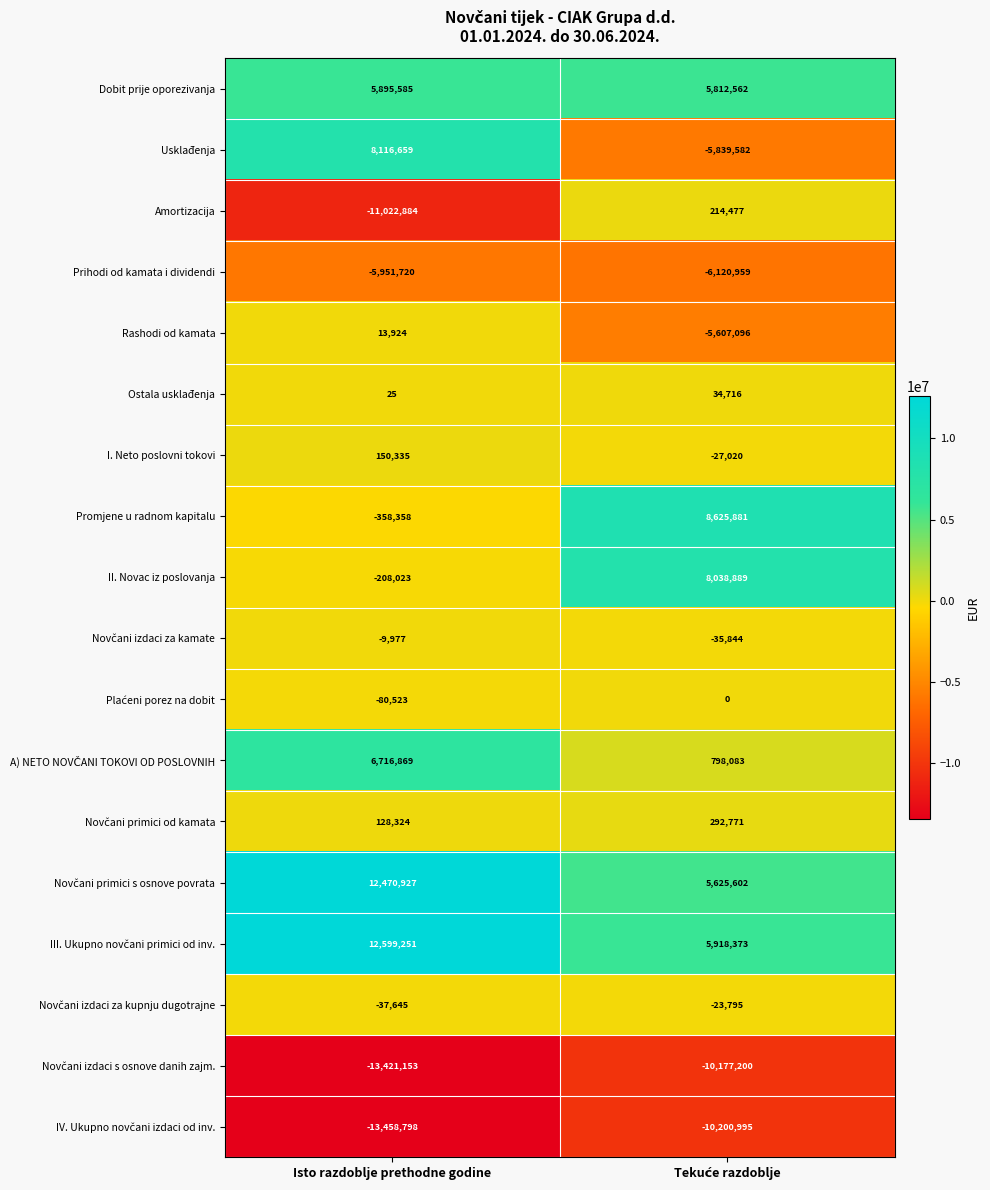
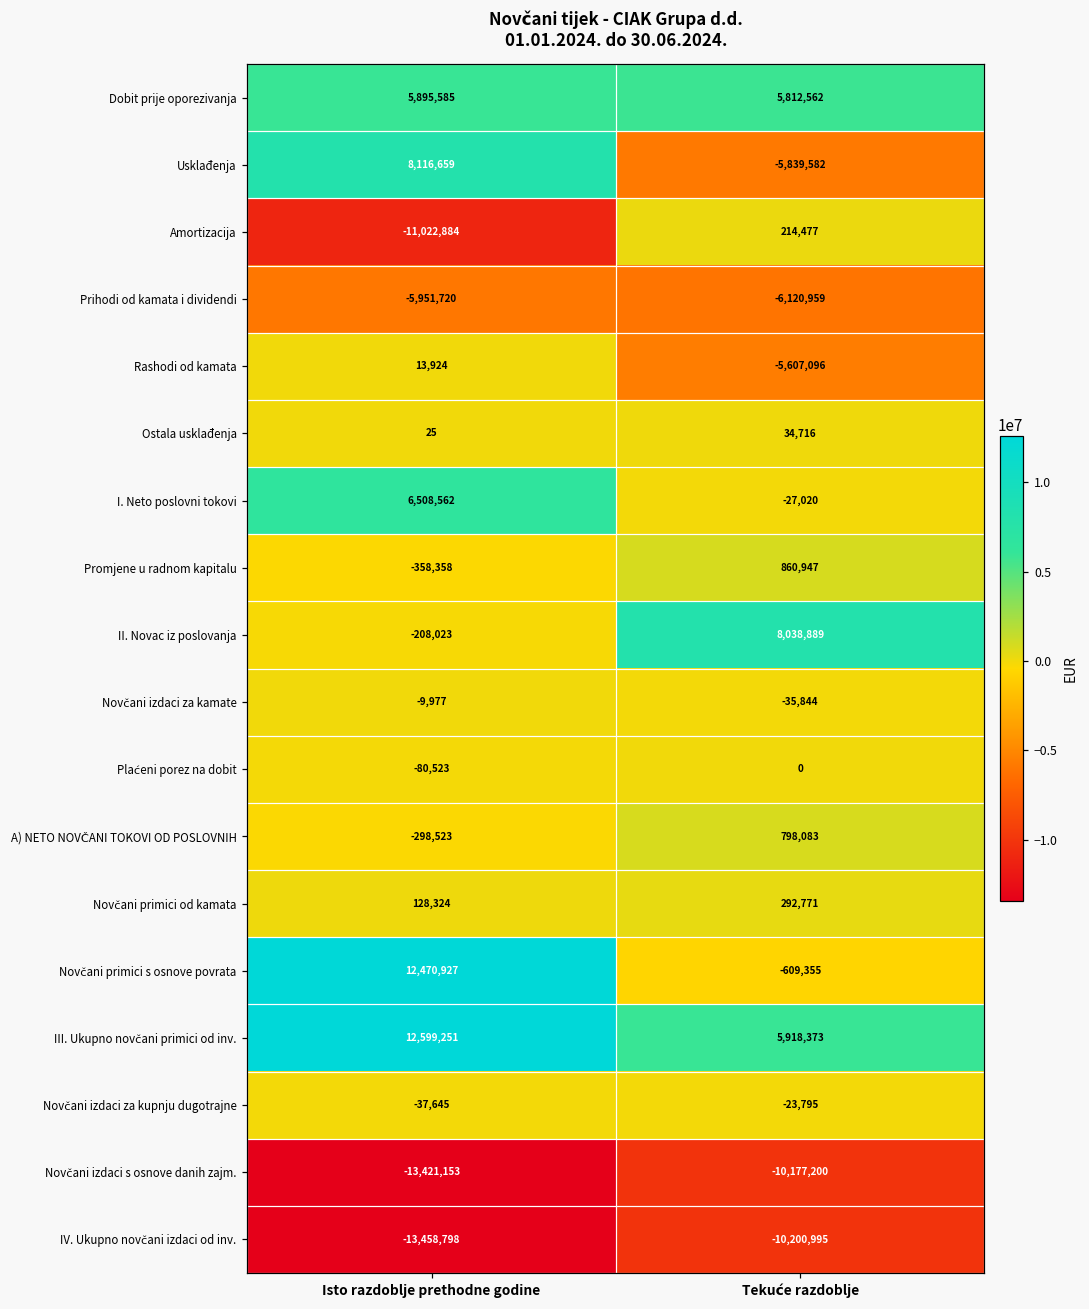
I. Neto poslovni tokovi, Isto razdoblje prethodne godine: 150,335 -> 6,508,562
Promjene u radnom kapitalu, Tekuće razdoblje: 8,625,881 -> 860,947
A) NETO NOVČANI TOKOVI OD POSLOVNIH, Isto razdoblje prethodne godine: 6,716,869 -> -298,523
Novčani primici s osnove povrata, Tekuće razdoblje: 5,625,602 -> -609,355
